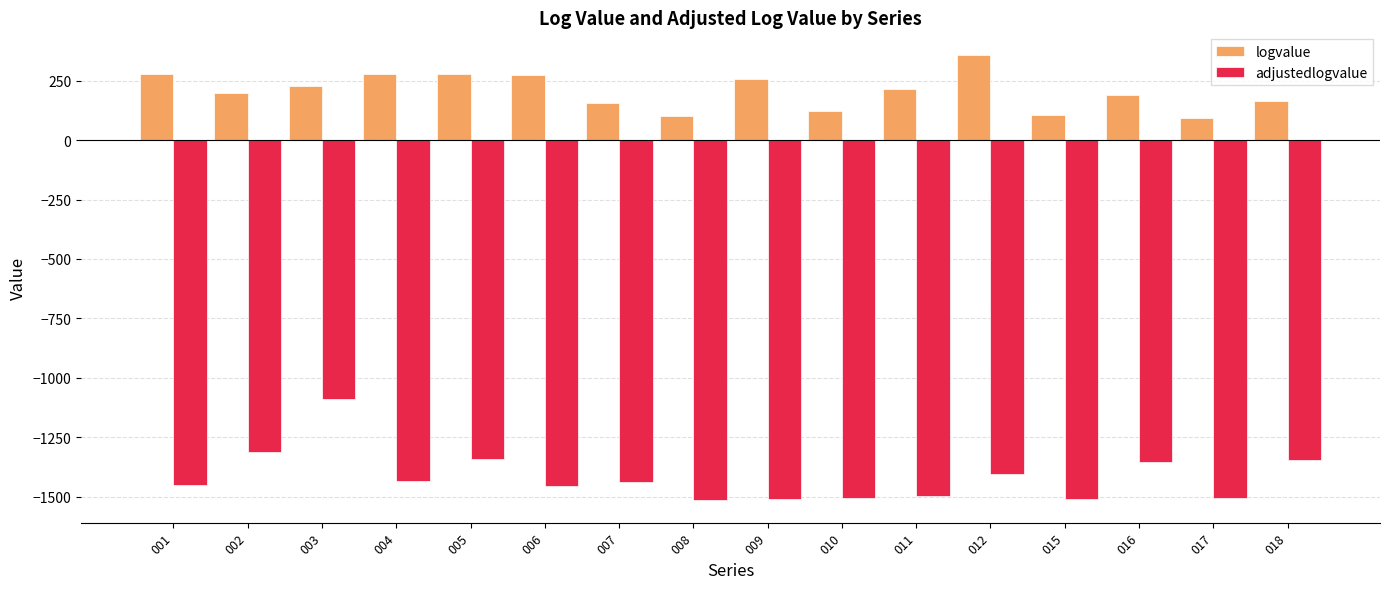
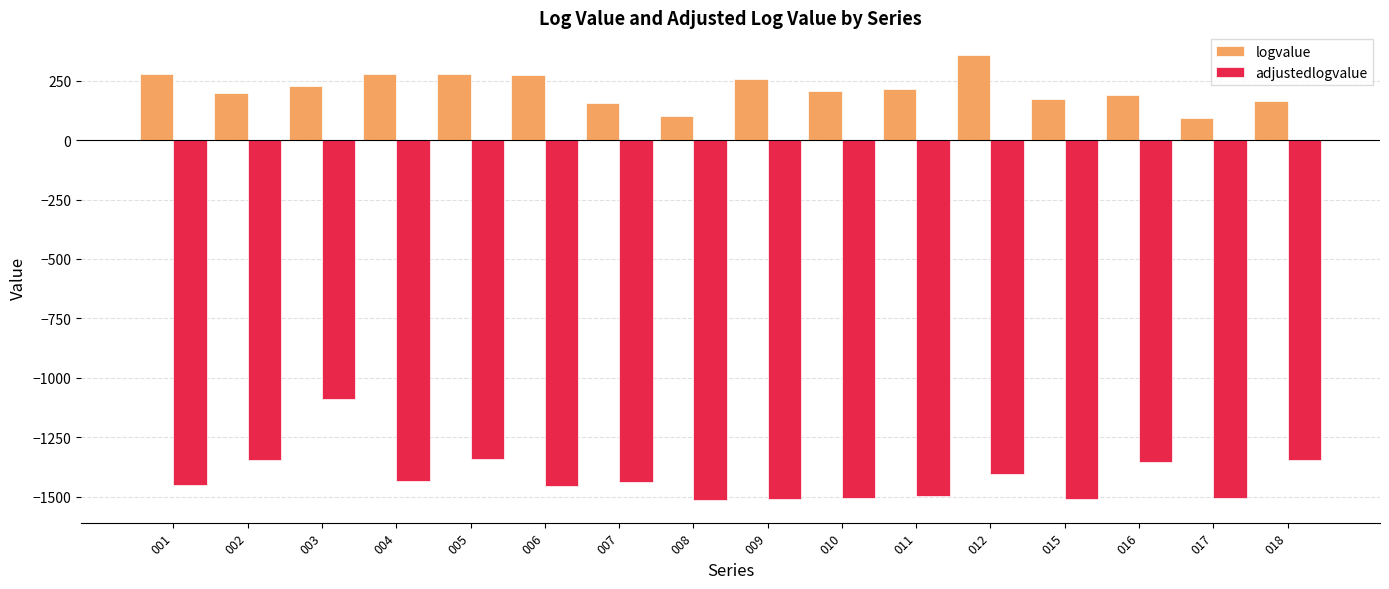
adjustedlogvalue, 002: -1310 -> -1350
logvalue, 010: 120 -> 210
logvalue, 015: 110 -> 170
